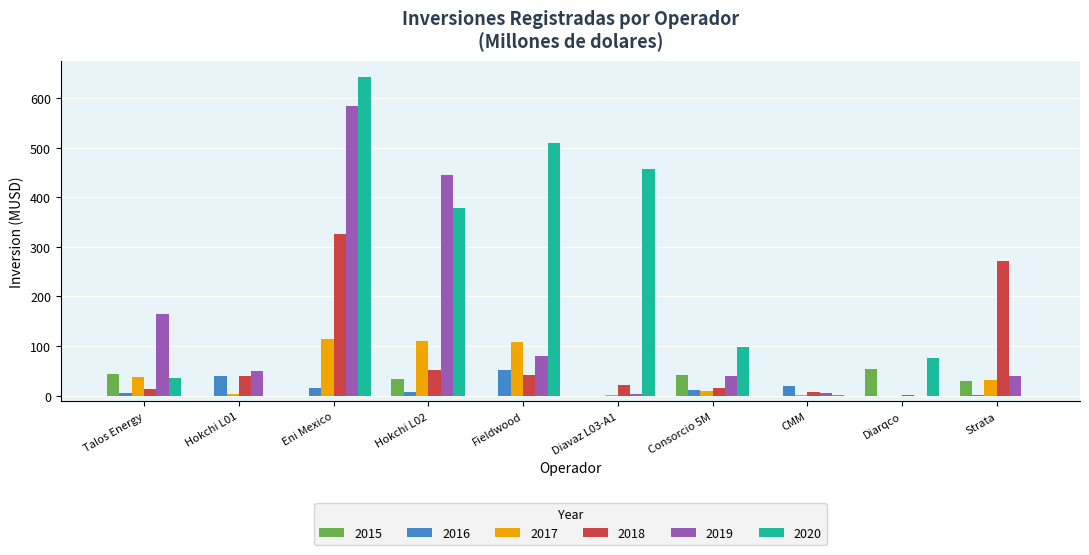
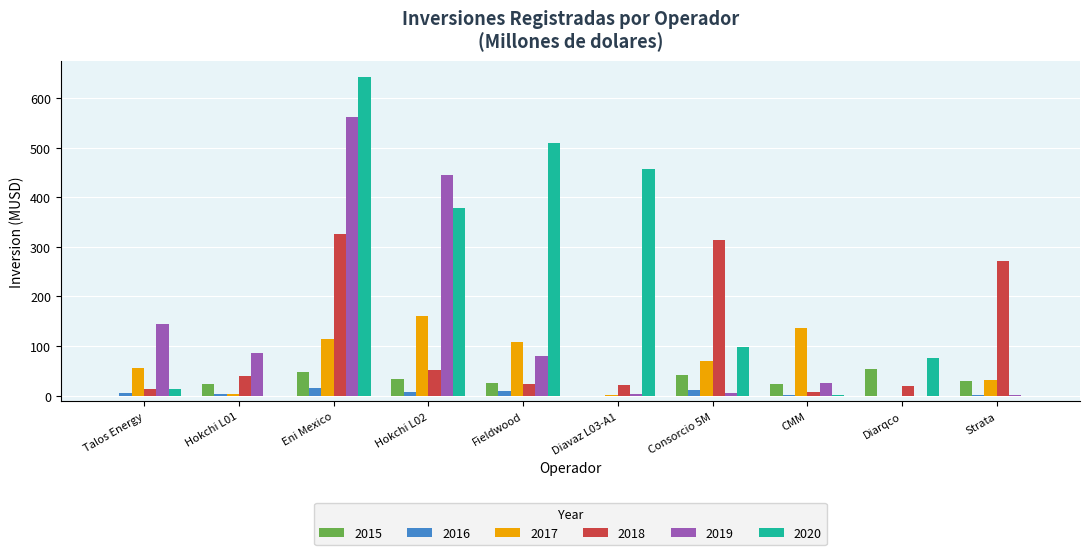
2015, Talos Energy: 40 -> 0
2017, Talos Energy: 40 -> 60
2019, Talos Energy: 160 -> 140
2020, Talos Energy: 40 -> 10
2015, Hokchi L01: 0 -> 20
2016, Hokchi L01: 40 -> 0
2019, Hokchi L01: 50 -> 90
2015, Eni Mexico: 0 -> 50
2019, Eni Mexico: 580 -> 560
2017, Hokchi L02: 110 -> 160
2015, Fieldwood: 0 -> 30
2016, Fieldwood: 50 -> 10
2018, Fieldwood: 40 -> 20
2017, Consorcio 5M: 10 -> 70
2018, Consorcio 5M: 20 -> 310
2019, Consorcio 5M: 40 -> 0
2015, CMM: 0 -> 20
2016, CMM: 20 -> 0
2017, CMM: 0 -> 140
2019, CMM: 0 -> 30
2018, Diarqco: 0 -> 20
2019, Strata: 40 -> 0
